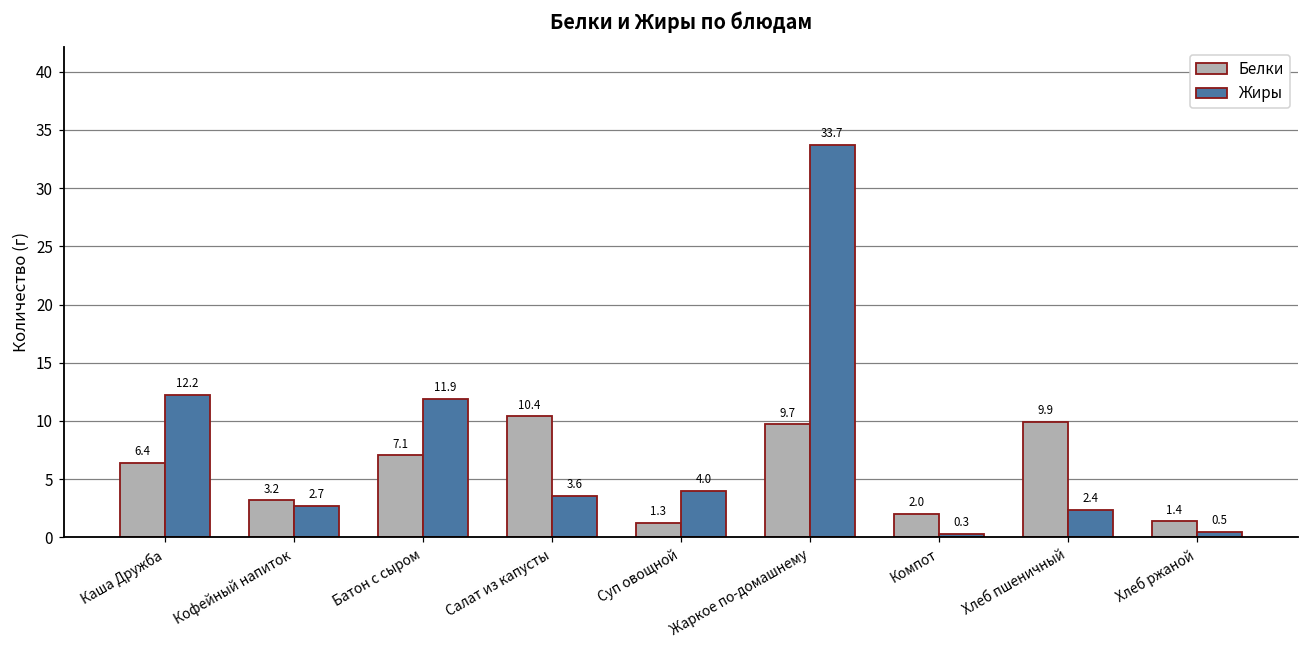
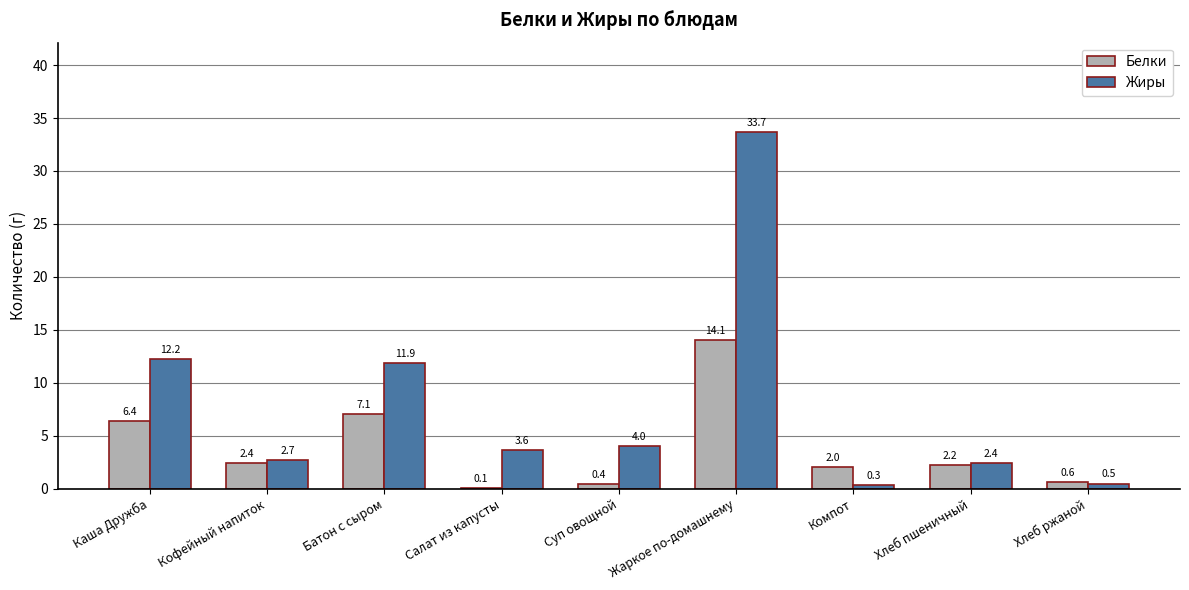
Белки, Кофейный напиток: 3.2 -> 2.4
Белки, Салат из капусты: 10.4 -> 0.1
Белки, Суп овощной: 1.3 -> 0.4
Белки, Жаркое по-домашнему: 9.7 -> 14.1
Белки, Хлеб пшеничный: 9.9 -> 2.2
Белки, Хлеб ржаной: 1.4 -> 0.6
